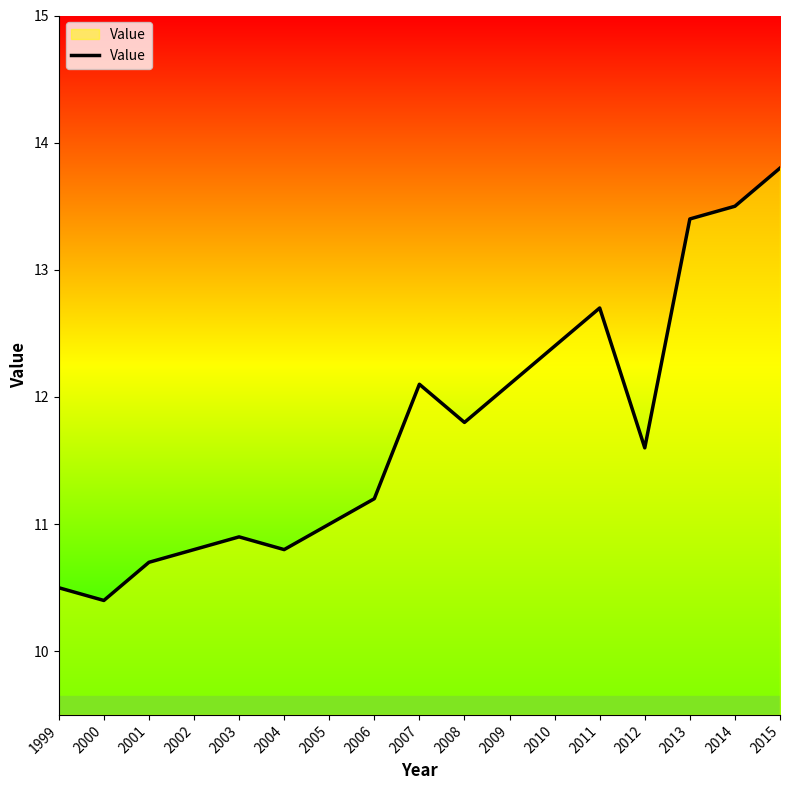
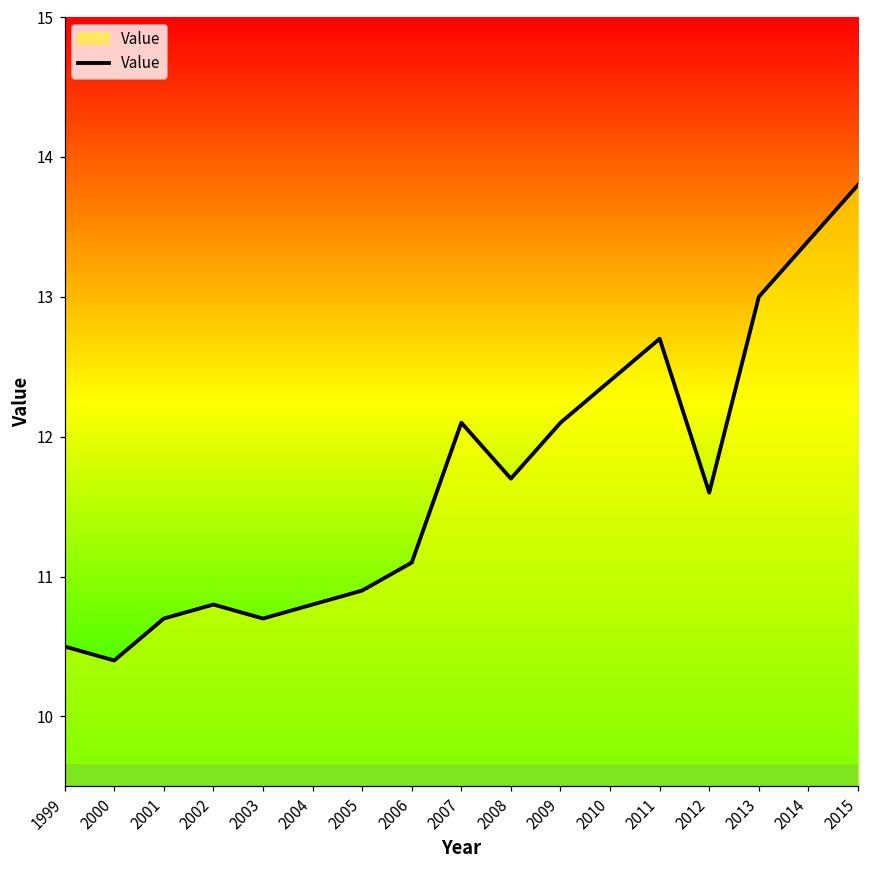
2003: 10.9 -> 10.7
2005: 11.0 -> 10.9
2006: 11.2 -> 11.1
2008: 11.8 -> 11.7
2013: 13.4 -> 13.0
2014: 13.5 -> 13.4
